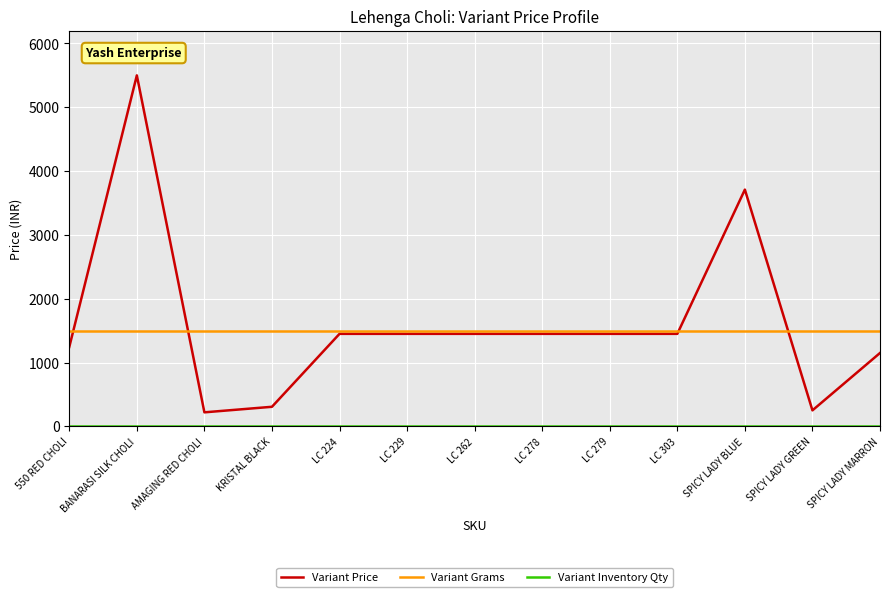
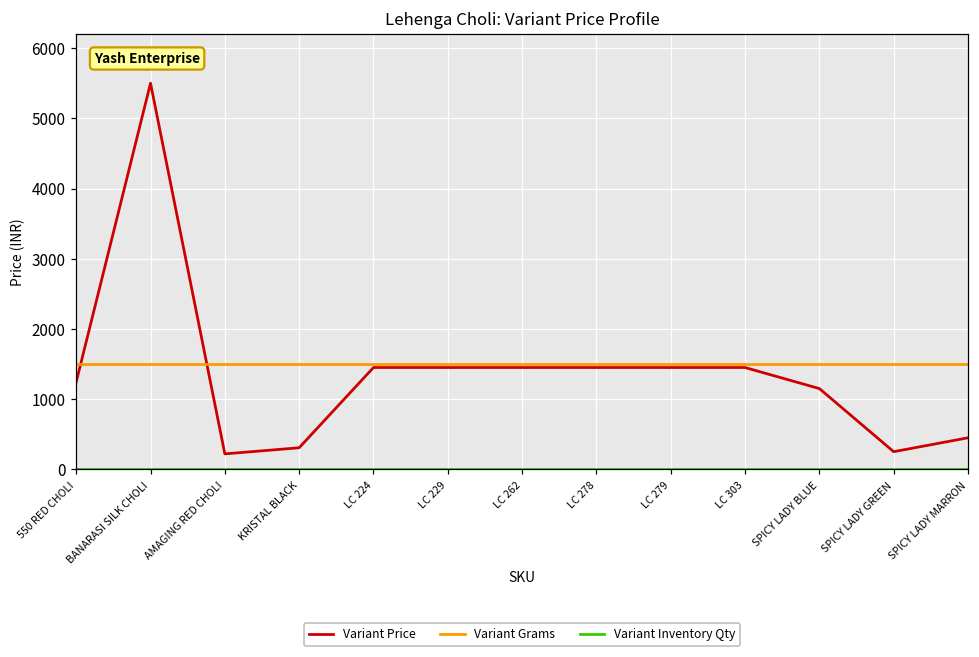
Variant Price, SPICY LADY BLUE: 3700 -> 1200
Variant Price, SPICY LADY MARRON: 1200 -> 400
